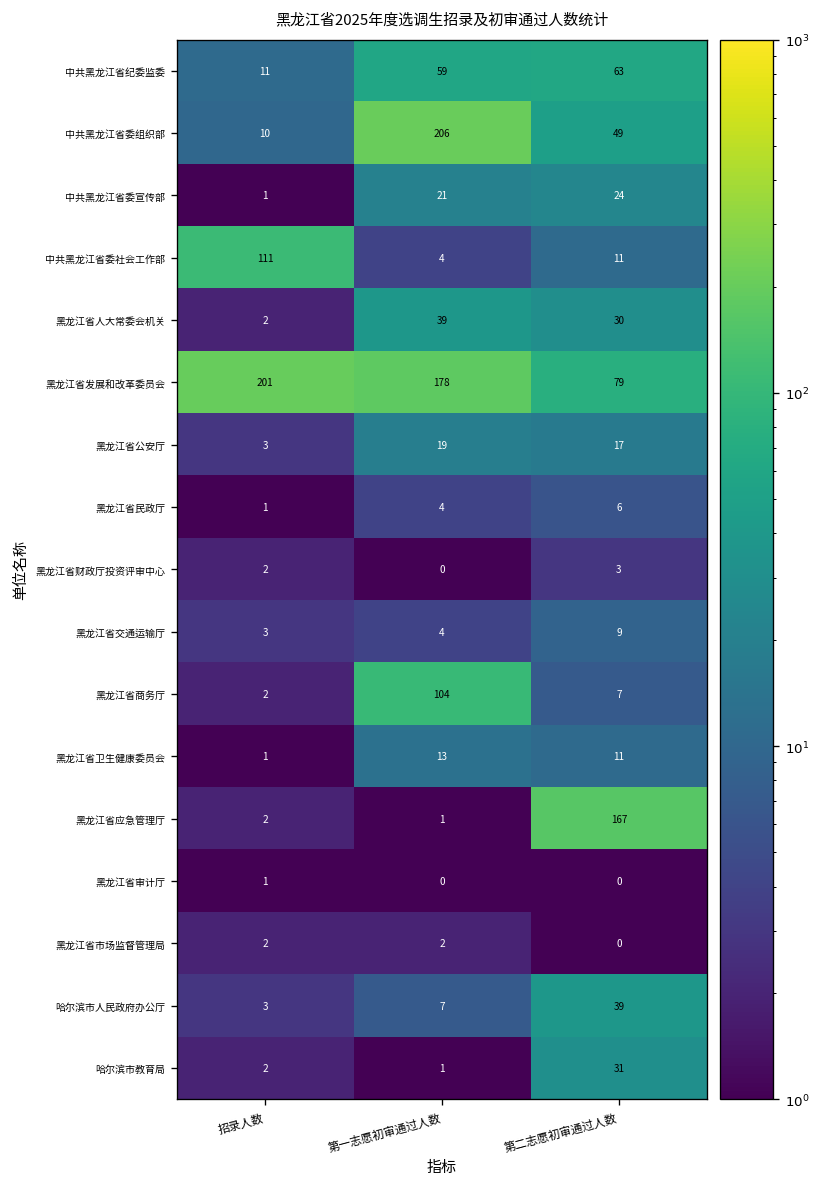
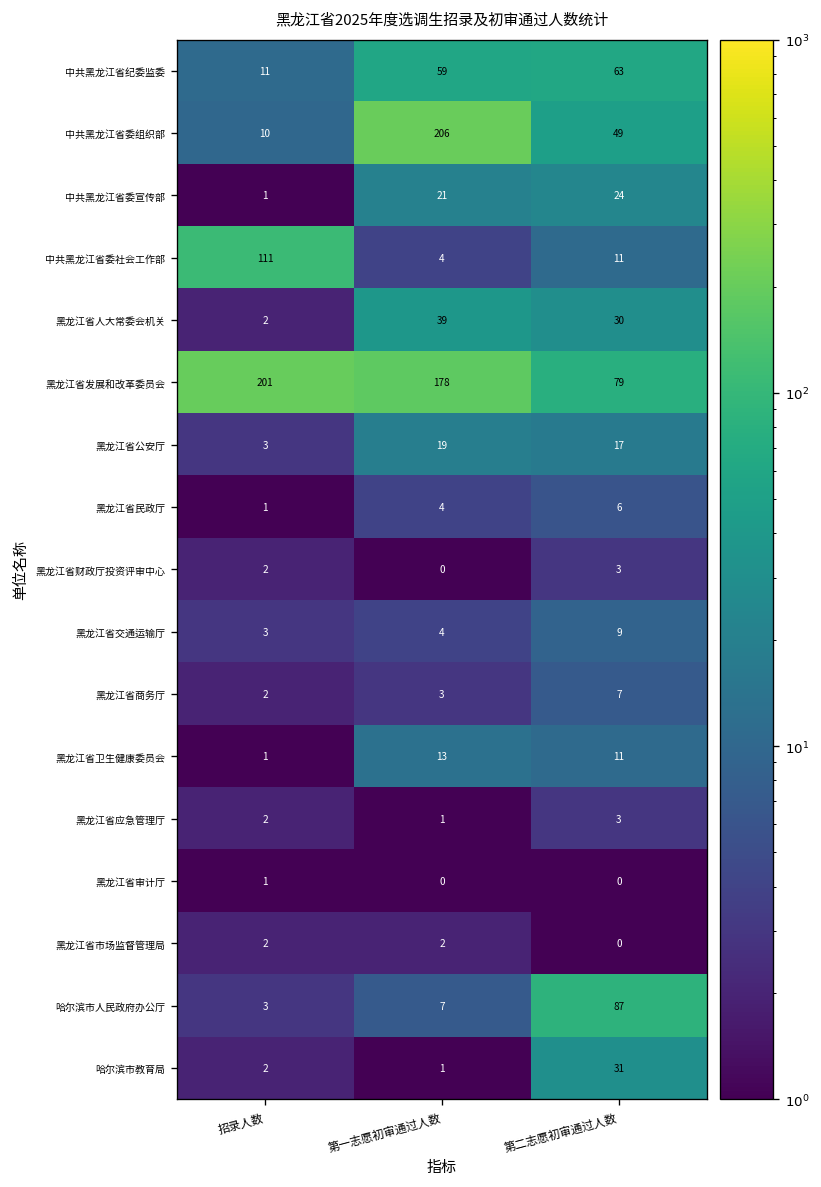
黑龙江省商务厅, 第一志愿初审通过人数: 104 -> 3
黑龙江省应急管理厅, 第二志愿初审通过人数: 167 -> 3
哈尔滨市人民政府办公厅, 第二志愿初审通过人数: 39 -> 87
